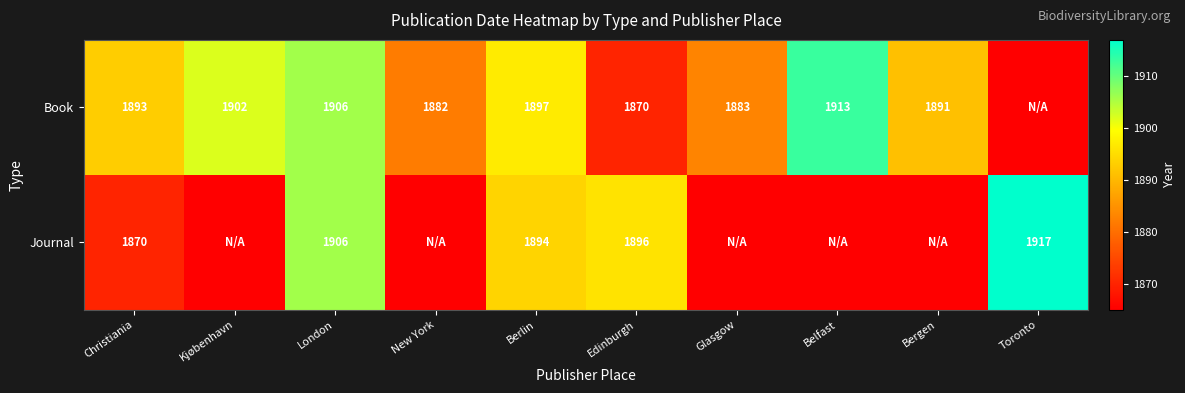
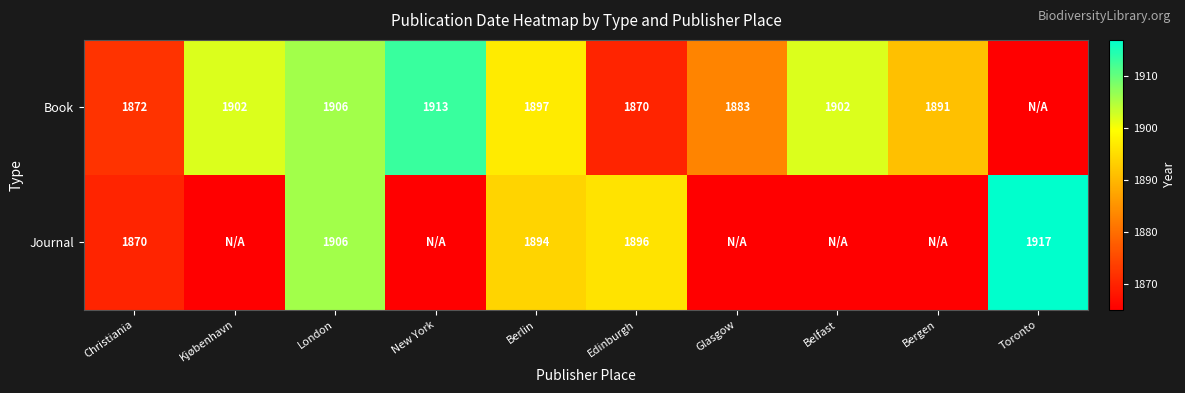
Book, Christiania: 1893 -> 1872
Book, New York: 1882 -> 1913
Book, Belfast: 1913 -> 1902
